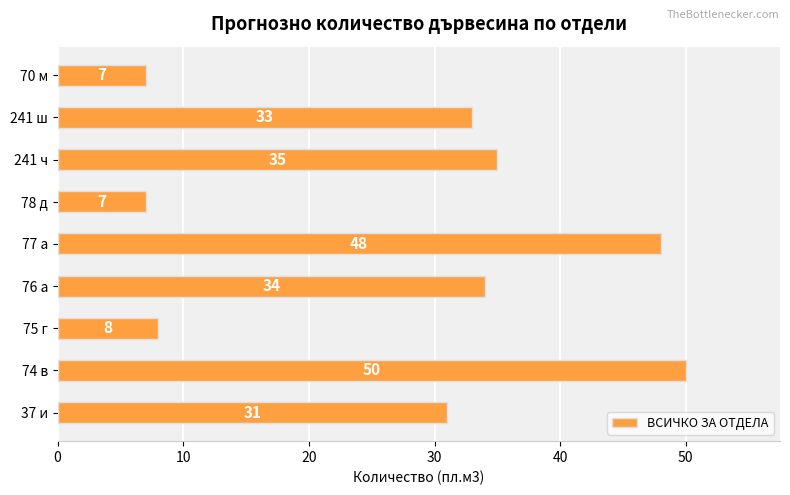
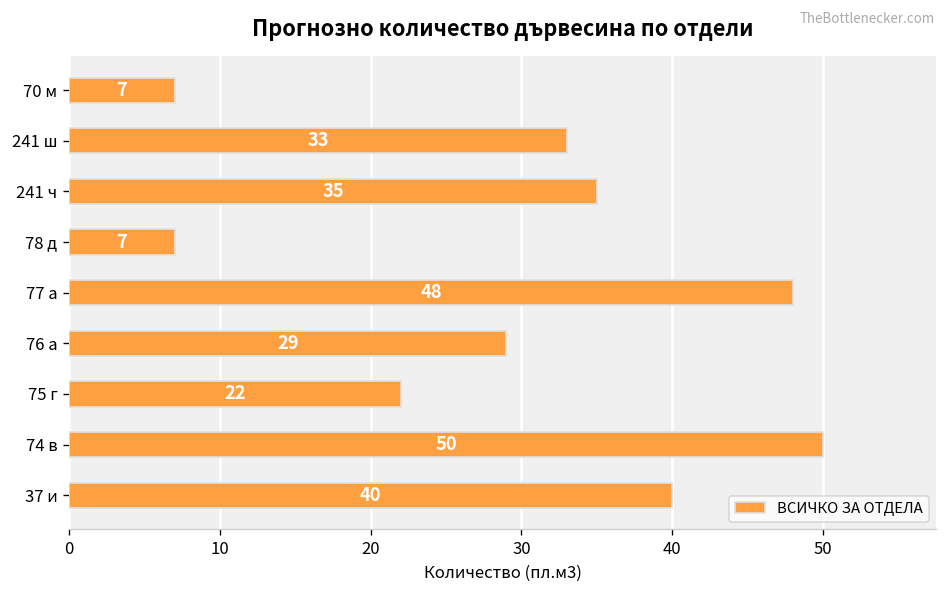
76 а: 34 -> 29
75 г: 8 -> 22
37 и: 31 -> 40
